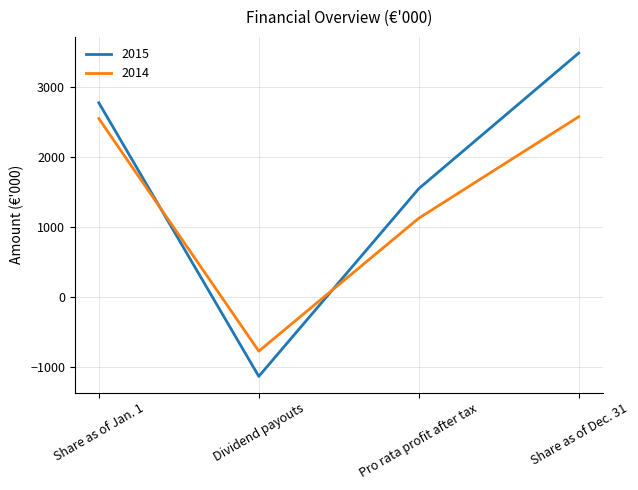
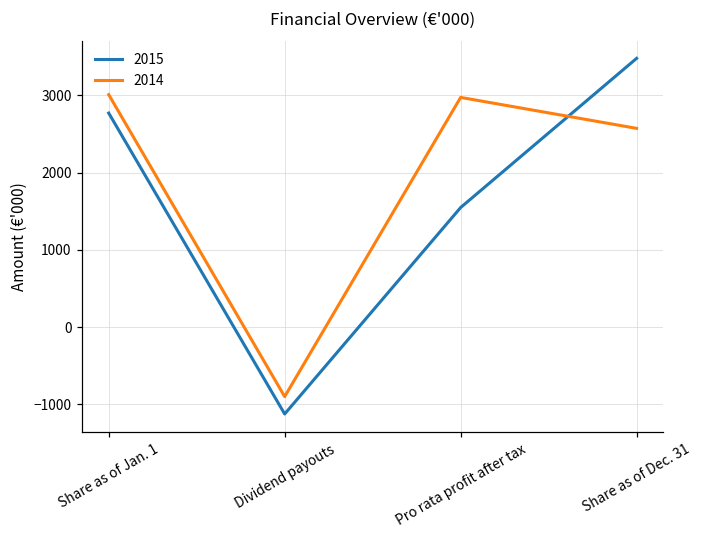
2014, Share as of Jan. 1: 2500 -> 3000
2014, Dividend payouts: -800 -> -900
2014, Pro rata profit after tax: 1100 -> 3000
